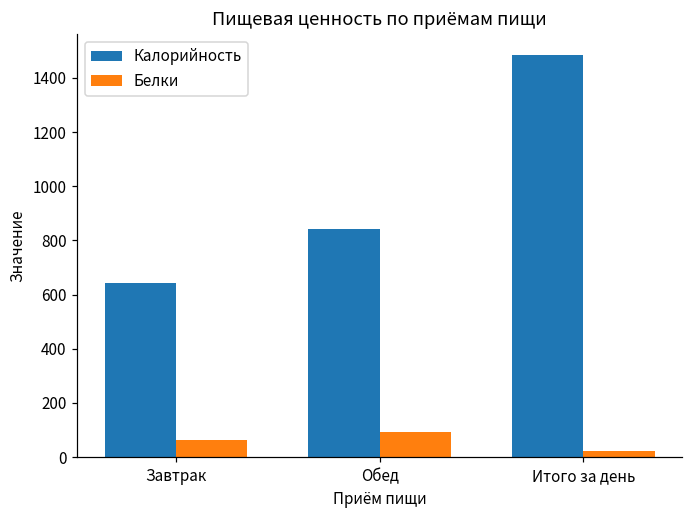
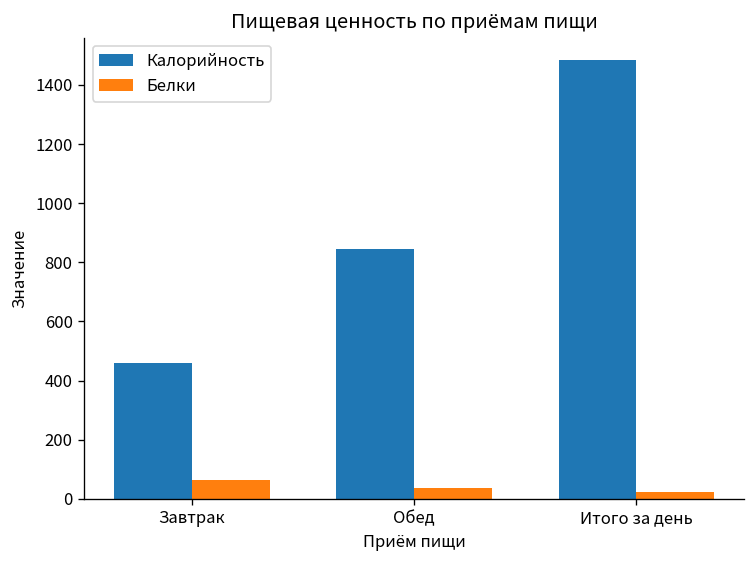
Калорийность, Завтрак: 640 -> 460
Белки, Обед: 90 -> 30
